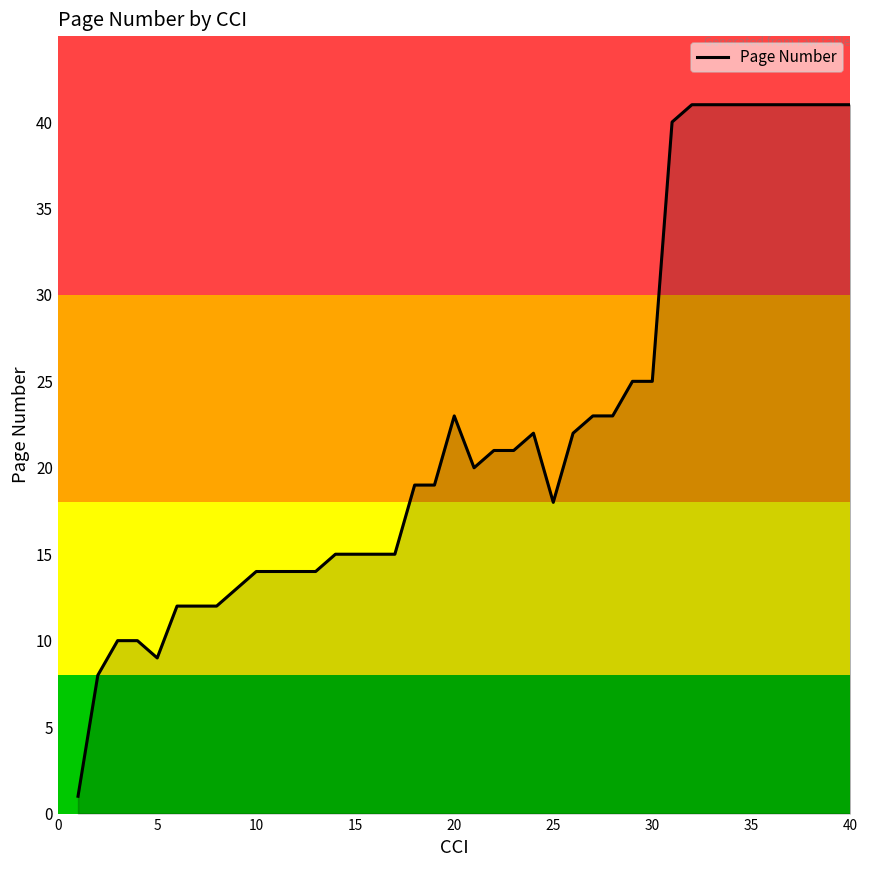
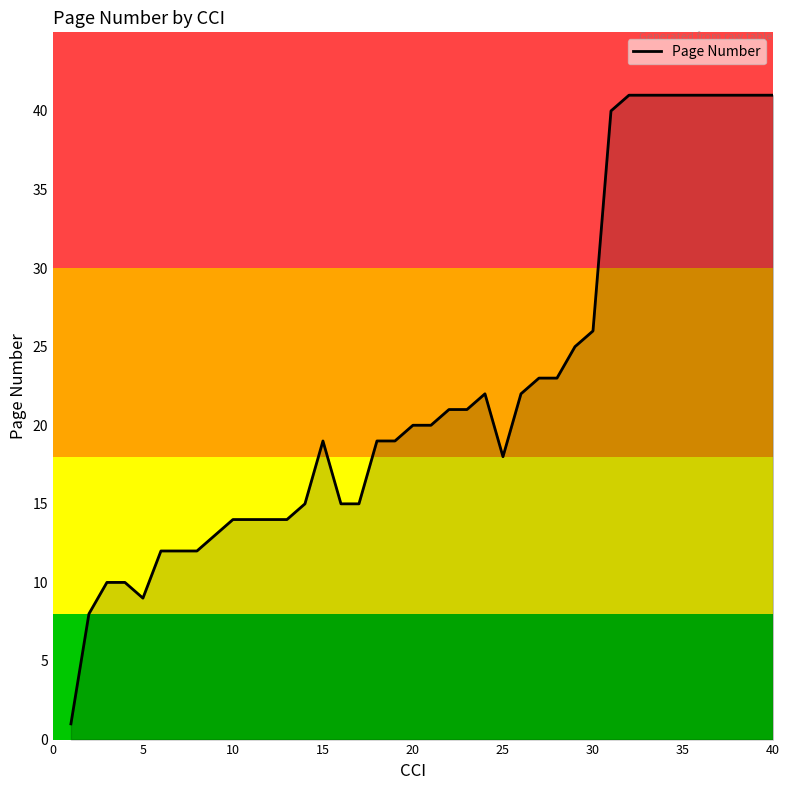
15: 15 -> 19
20: 23 -> 20
30: 25 -> 26
